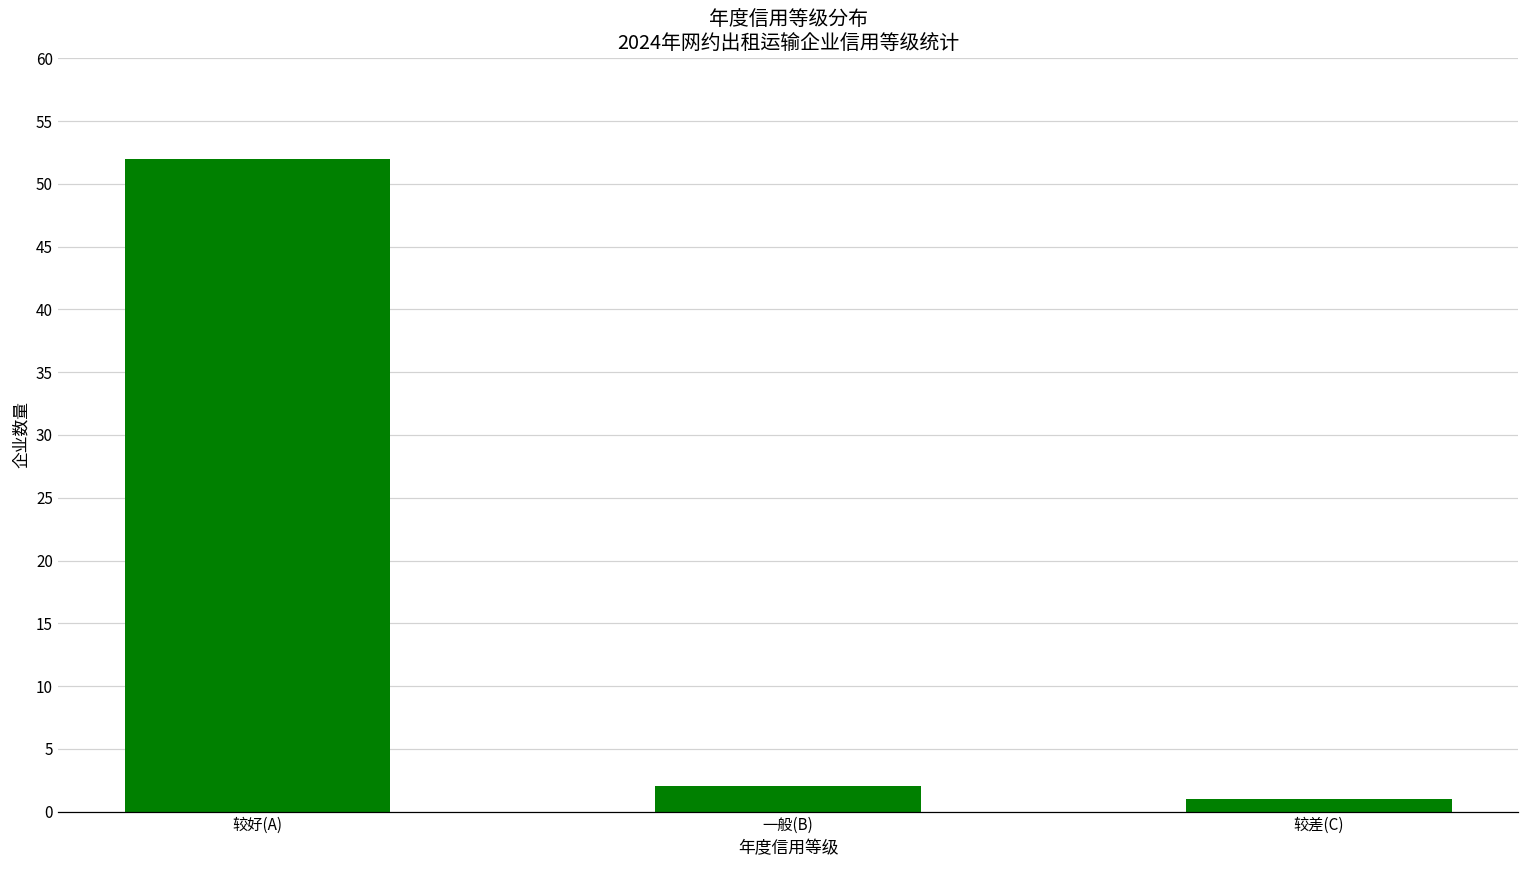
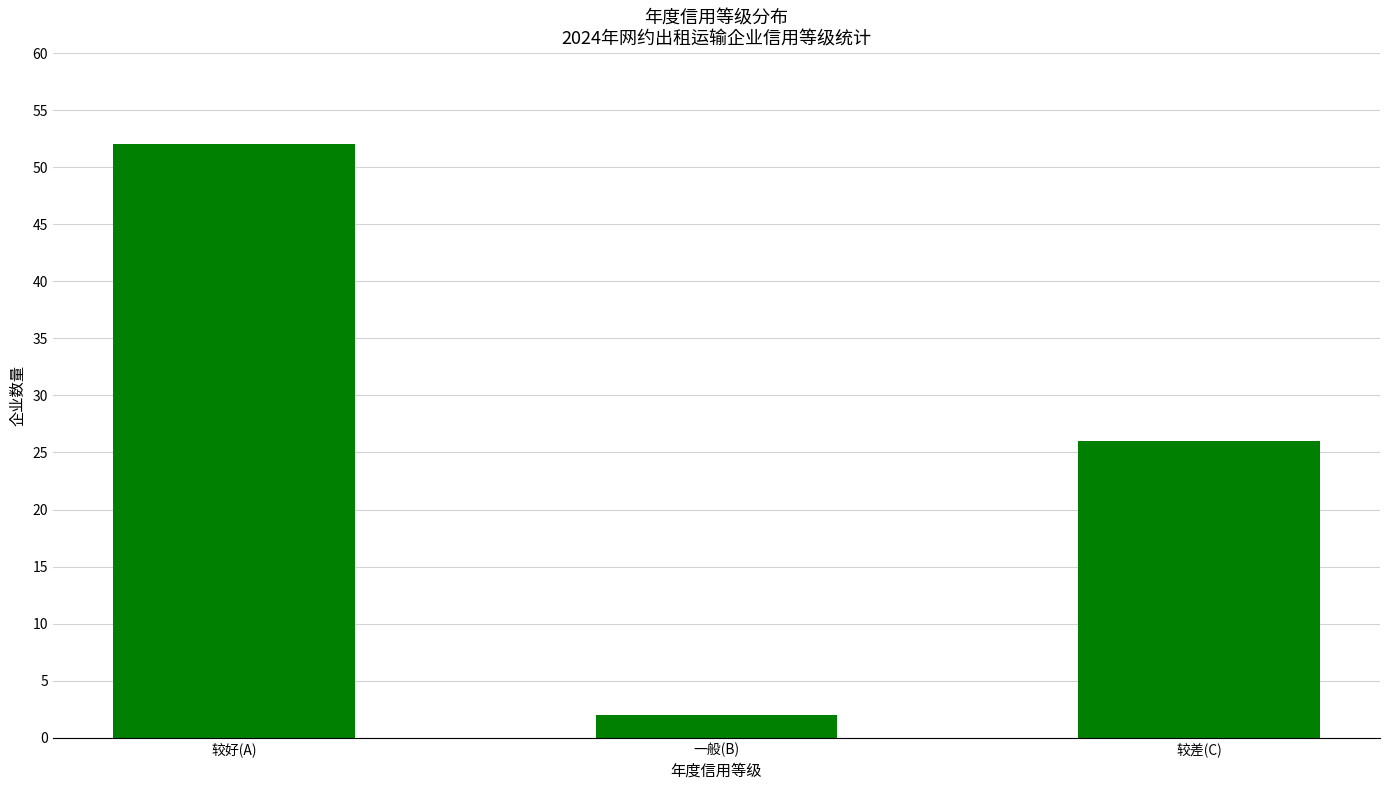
较差(C): 1 -> 26
